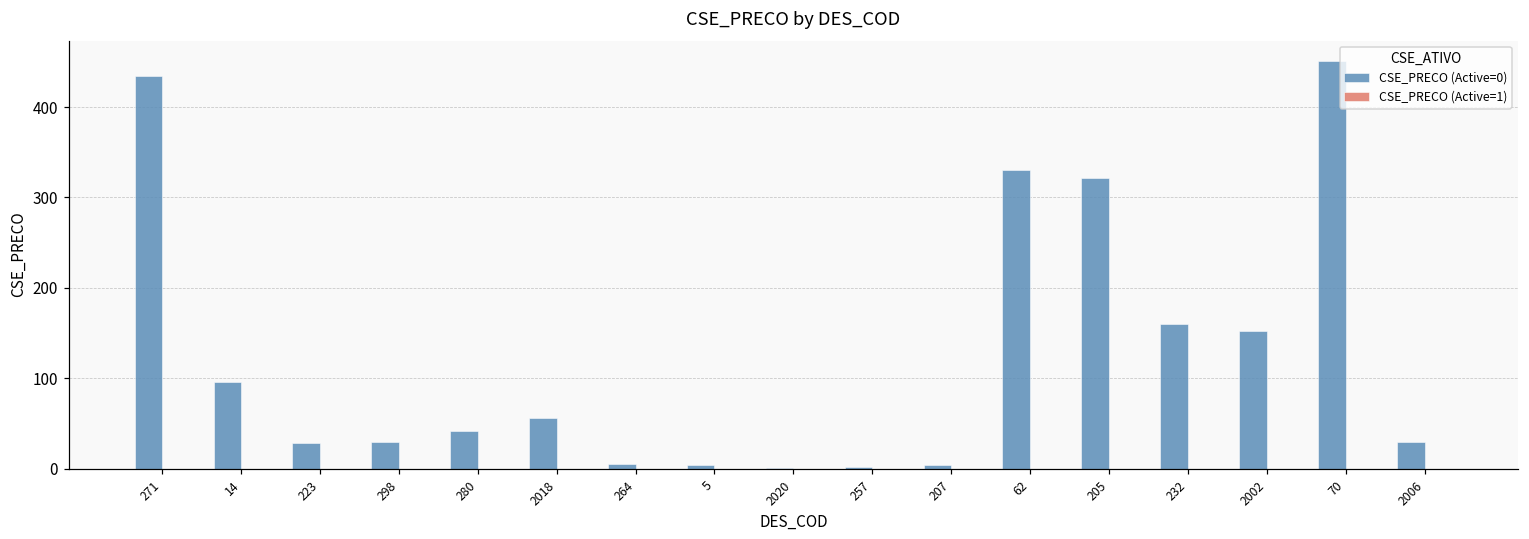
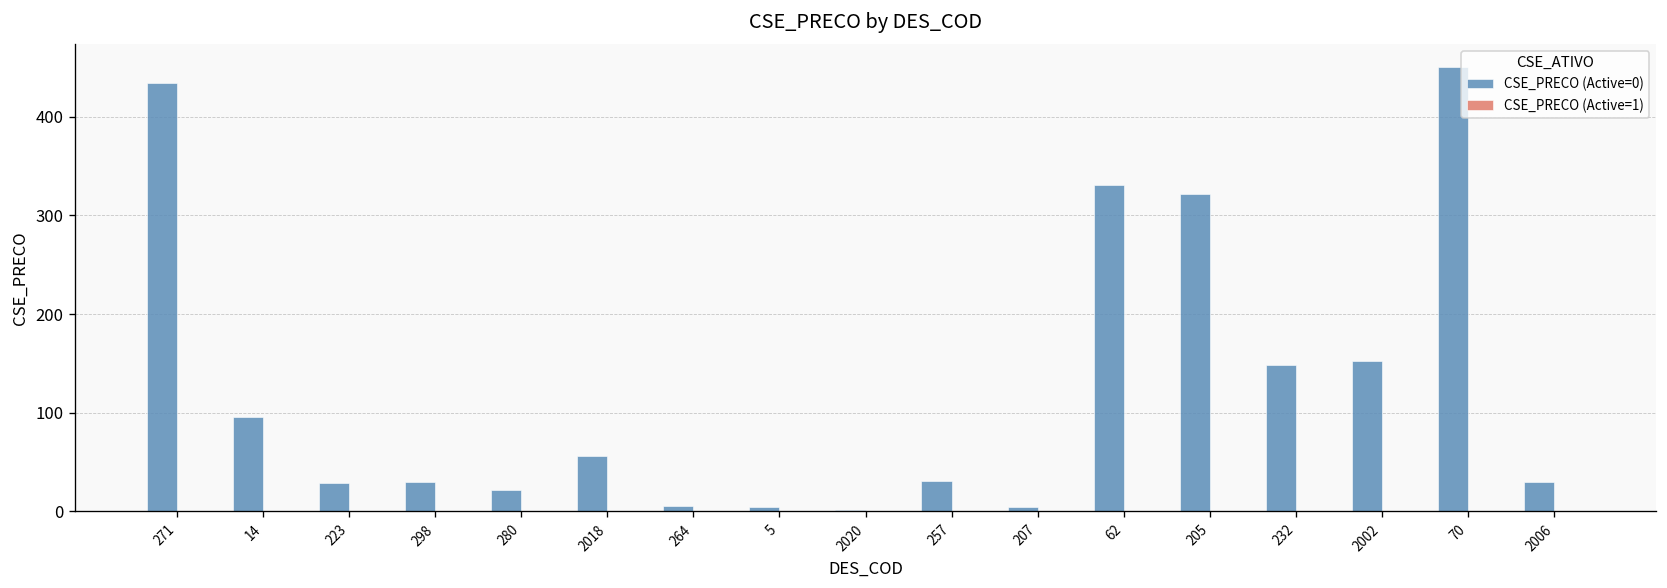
CSE_PRECO (Active=0), 280: 40 -> 20
CSE_PRECO (Active=0), 257: 0 -> 30
CSE_PRECO (Active=0), 232: 160 -> 150
